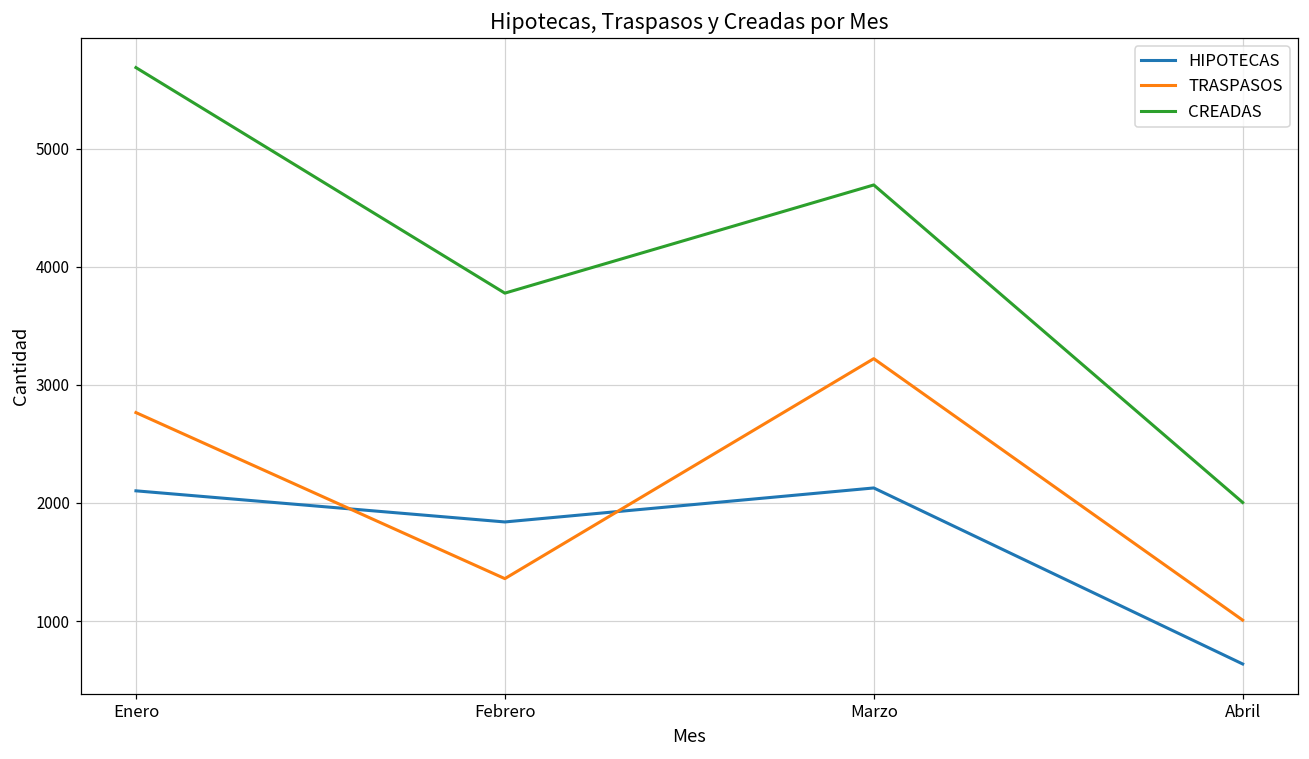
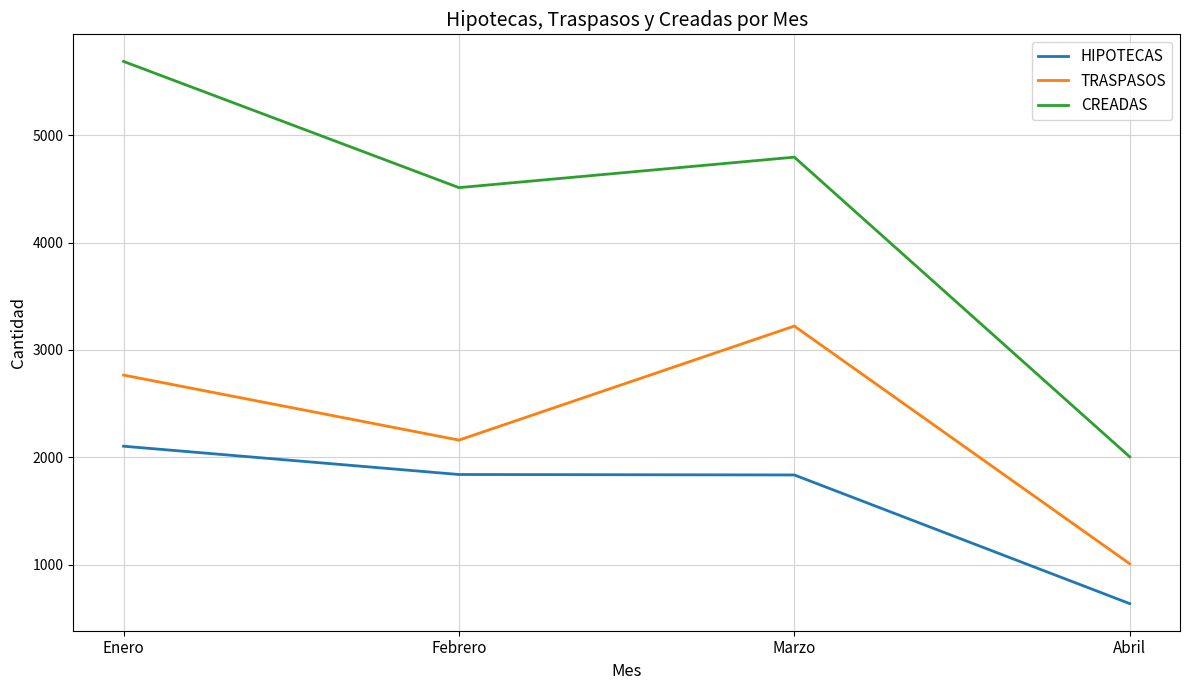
TRASPASOS, Febrero: 1360 -> 2160
CREADAS, Febrero: 3780 -> 4510
HIPOTECAS, Marzo: 2130 -> 1840
CREADAS, Marzo: 4690 -> 4800
